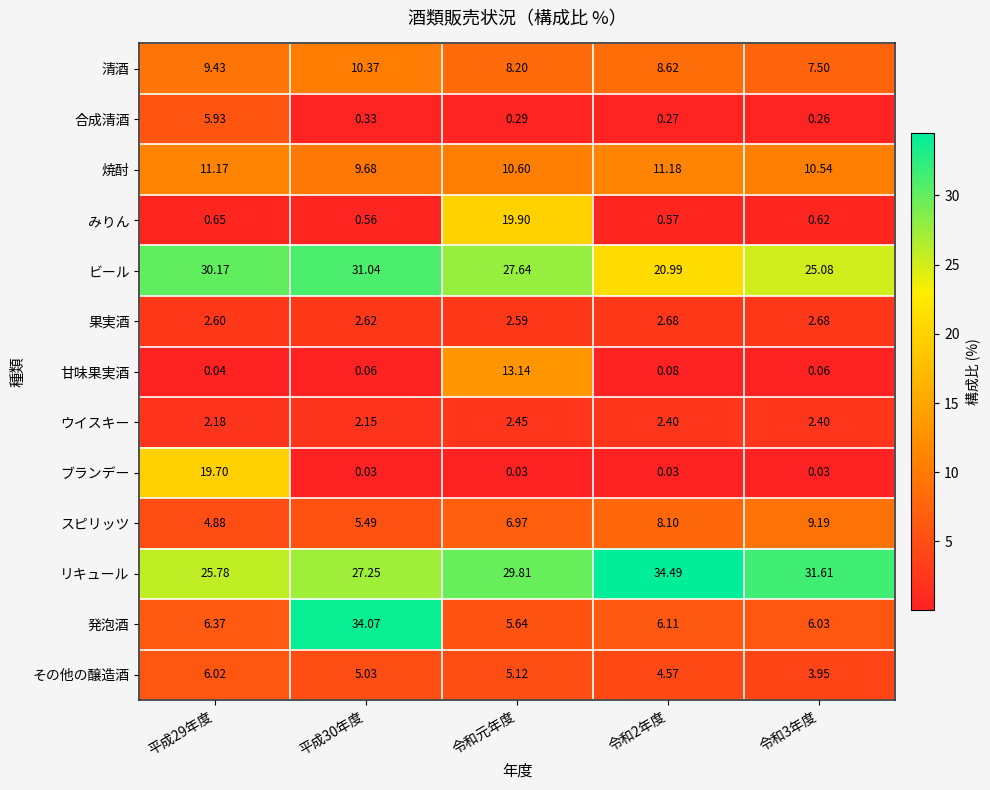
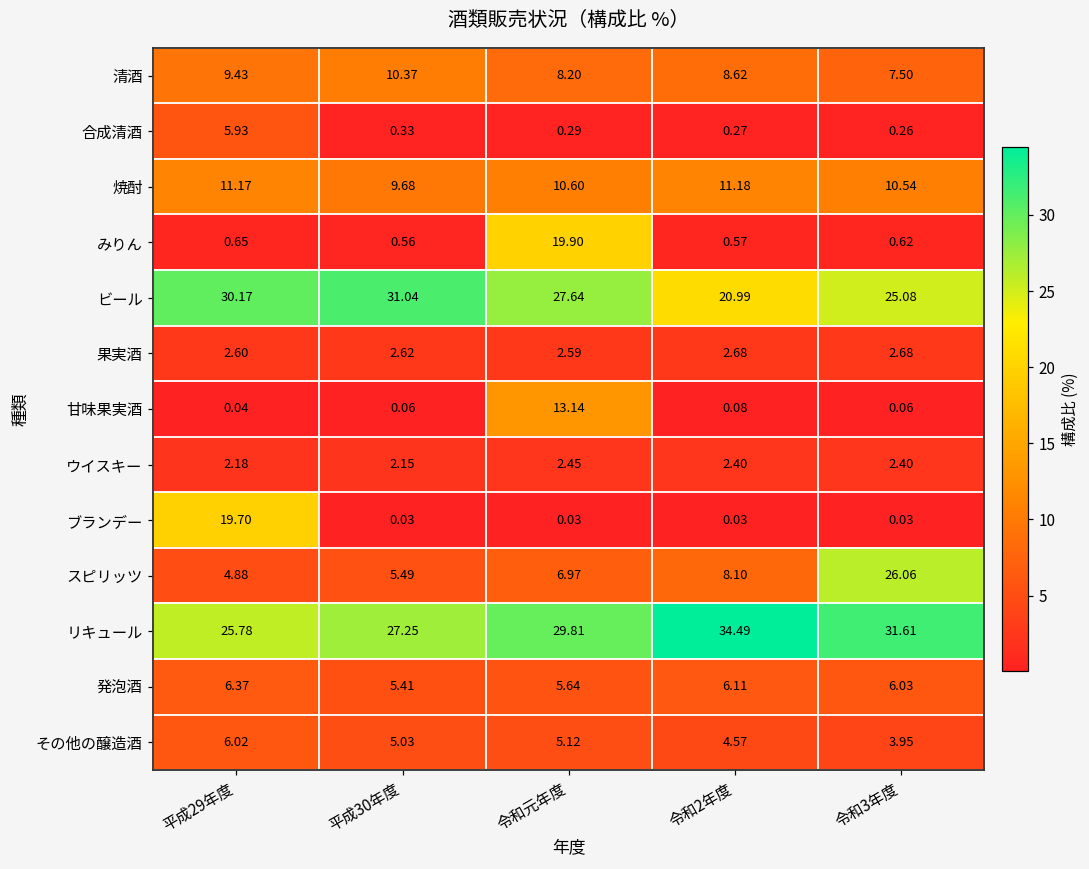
スピリッツ, 令和3年度: 9.19 -> 26.06
発泡酒, 平成30年度: 34.07 -> 5.41
